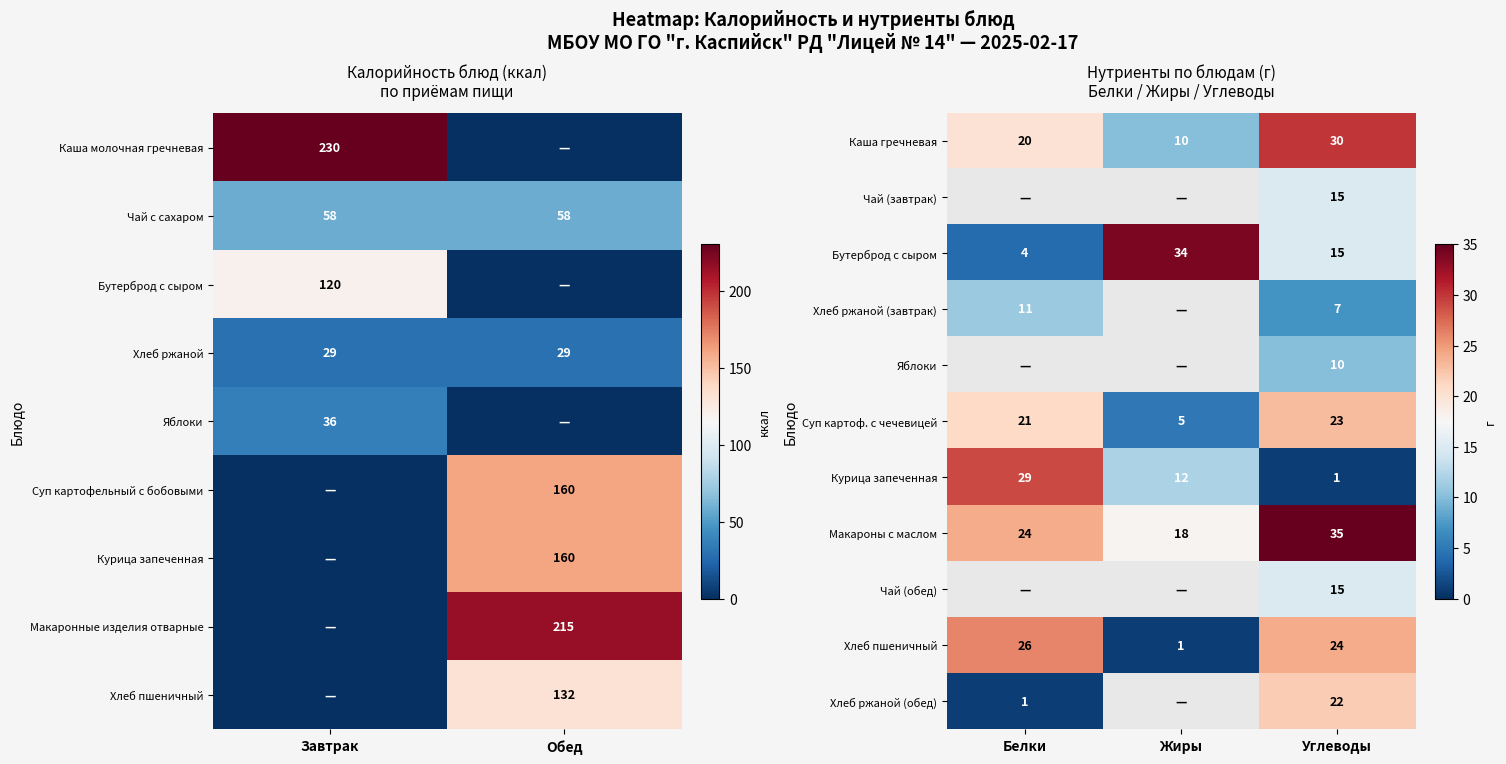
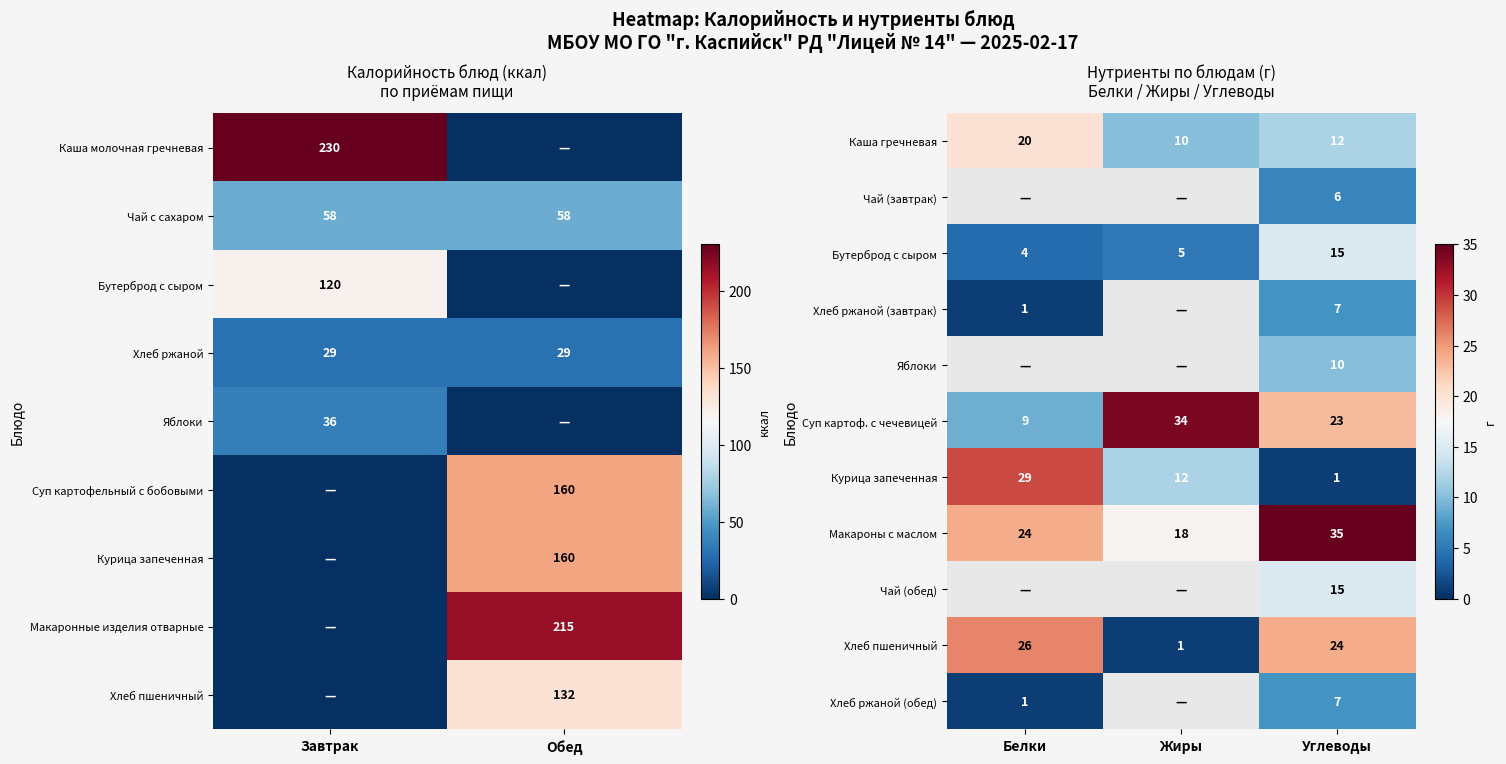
Нутриенты по блюдам (г) Белки / Жиры / Углеводы, Каша гречневая, Углеводы: 30 -> 12
Нутриенты по блюдам (г) Белки / Жиры / Углеводы, Чай (завтрак), Углеводы: 15 -> 6
Нутриенты по блюдам (г) Белки / Жиры / Углеводы, Бутерброд с сыром, Жиры: 34 -> 5
Нутриенты по блюдам (г) Белки / Жиры / Углеводы, Хлеб ржаной (завтрак), Белки: 11 -> 1
Нутриенты по блюдам (г) Белки / Жиры / Углеводы, Суп картоф. с чечевицей, Белки: 21 -> 9
Нутриенты по блюдам (г) Белки / Жиры / Углеводы, Суп картоф. с чечевицей, Жиры: 5 -> 34
Нутриенты по блюдам (г) Белки / Жиры / Углеводы, Хлеб ржаной (обед), Углеводы: 22 -> 7
